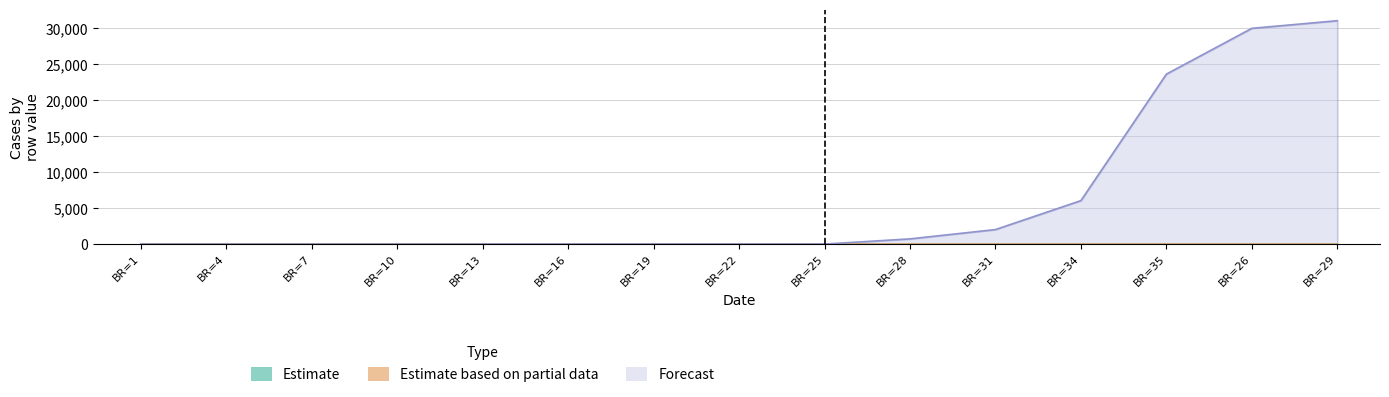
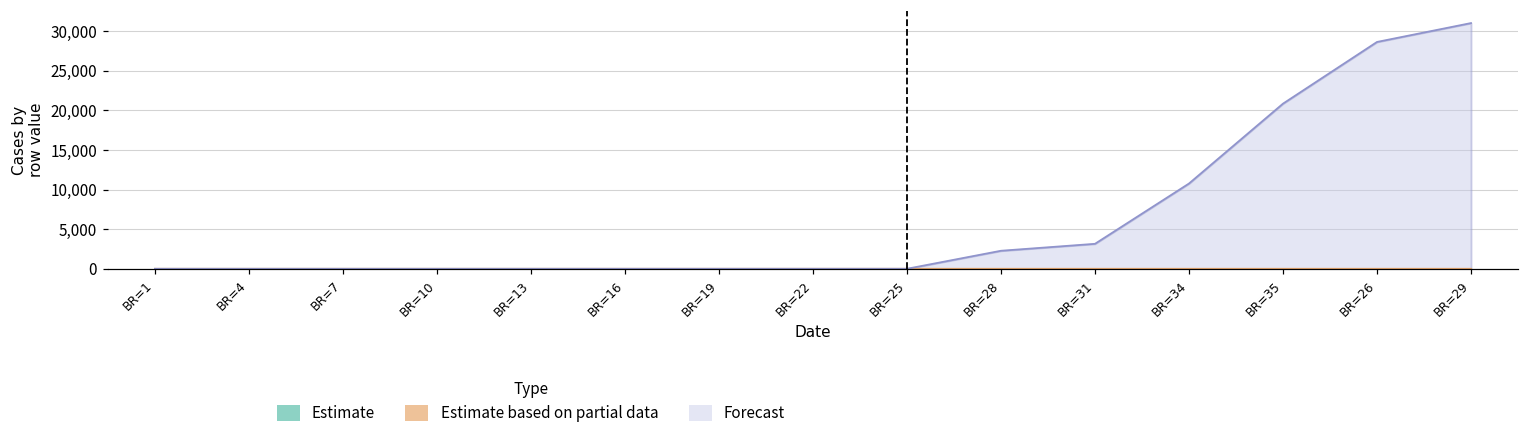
Forecast, BR=28: 1,000 -> 2,000
Forecast, BR=31: 2,000 -> 3,000
Forecast, BR=34: 6,000 -> 11,000
Forecast, BR=35: 24,000 -> 21,000
Forecast, BR=26: 30,000 -> 29,000
